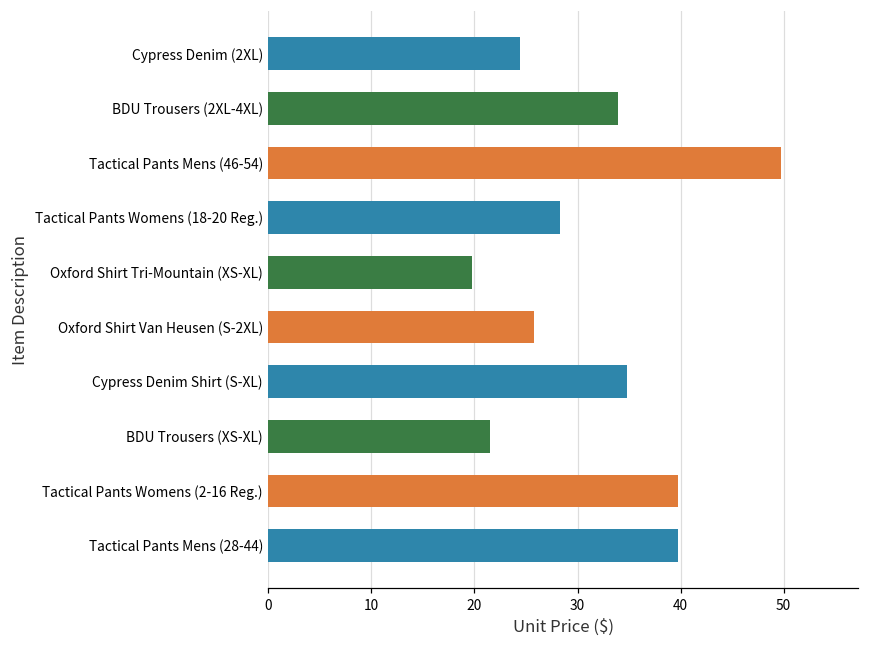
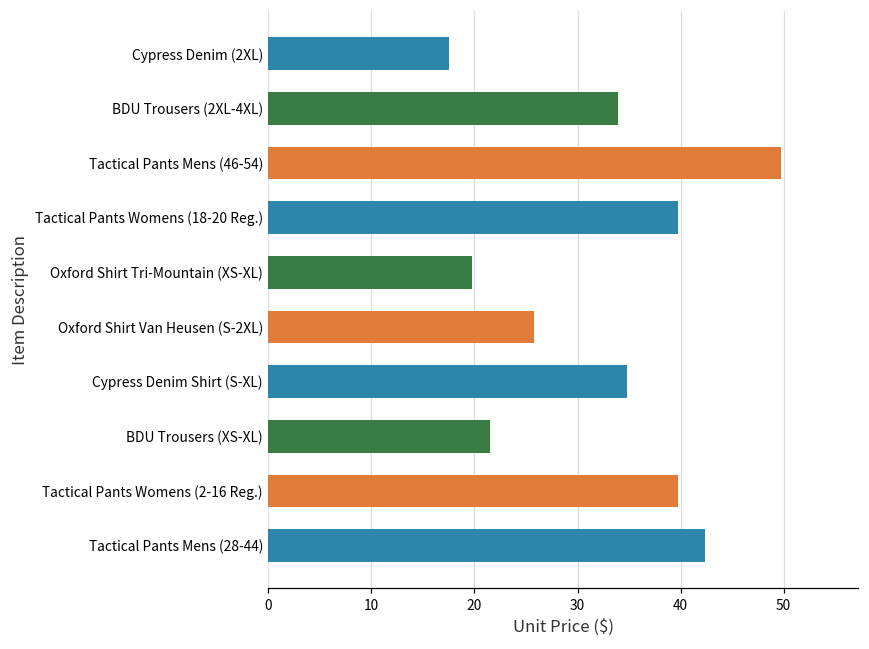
Cypress Denim (2XL): 24 -> 18
Tactical Pants Womens (18-20 Reg.): 28 -> 40
Tactical Pants Mens (28-44): 40 -> 42
